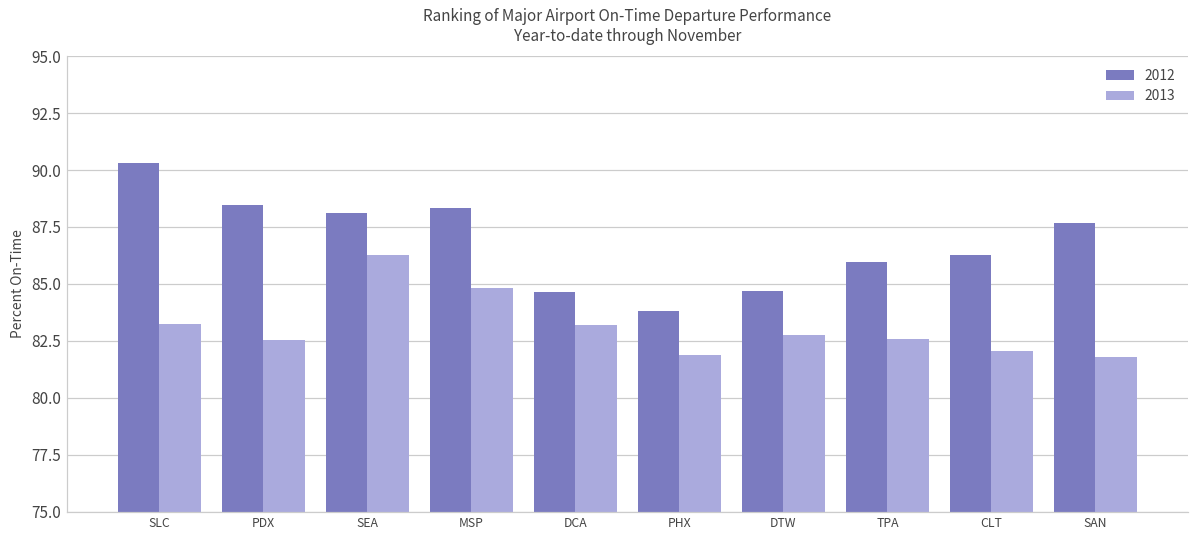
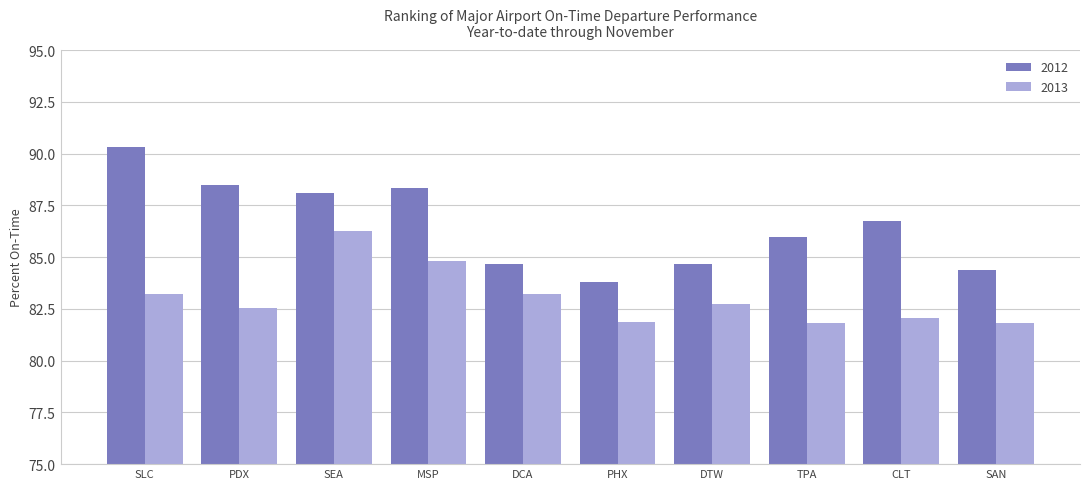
2013, TPA: 82.6 -> 81.8
2012, CLT: 86.3 -> 86.8
2012, SAN: 87.7 -> 84.4
